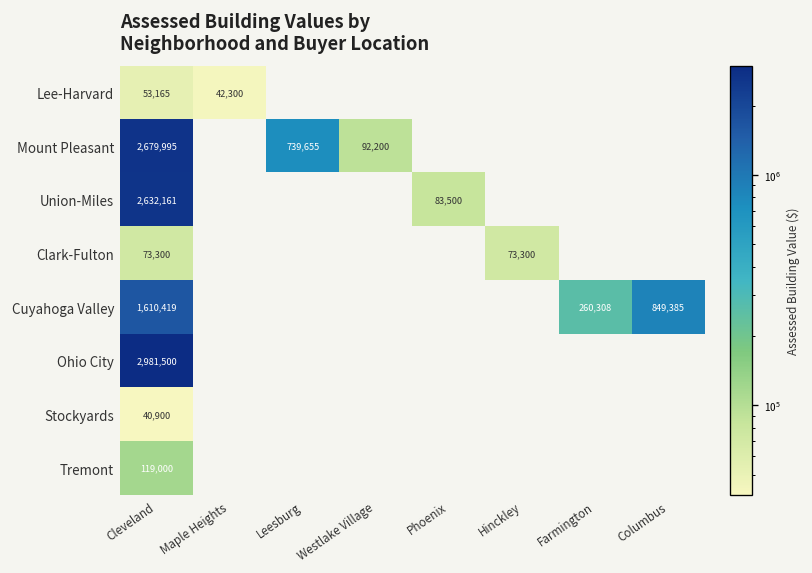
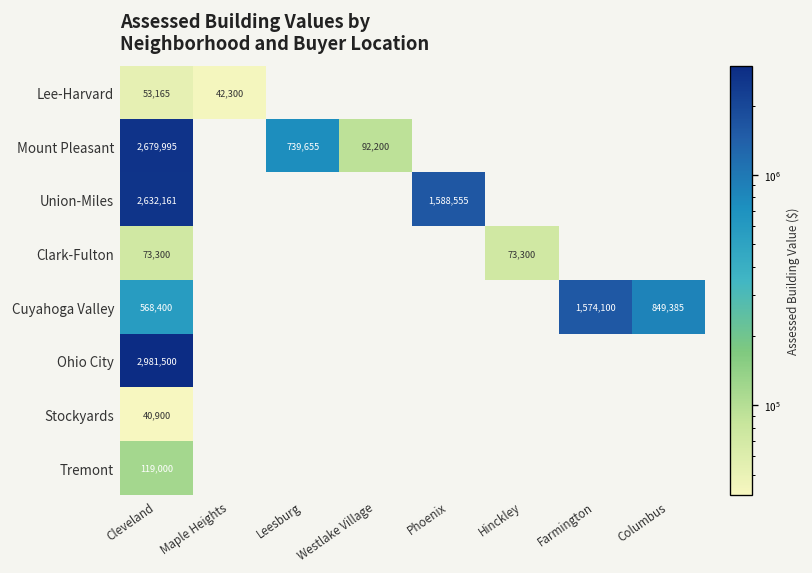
Union-Miles, Phoenix: 83,500 -> 1,588,555
Cuyahoga Valley, Cleveland: 1,610,419 -> 568,400
Cuyahoga Valley, Farmington: 260,308 -> 1,574,100
